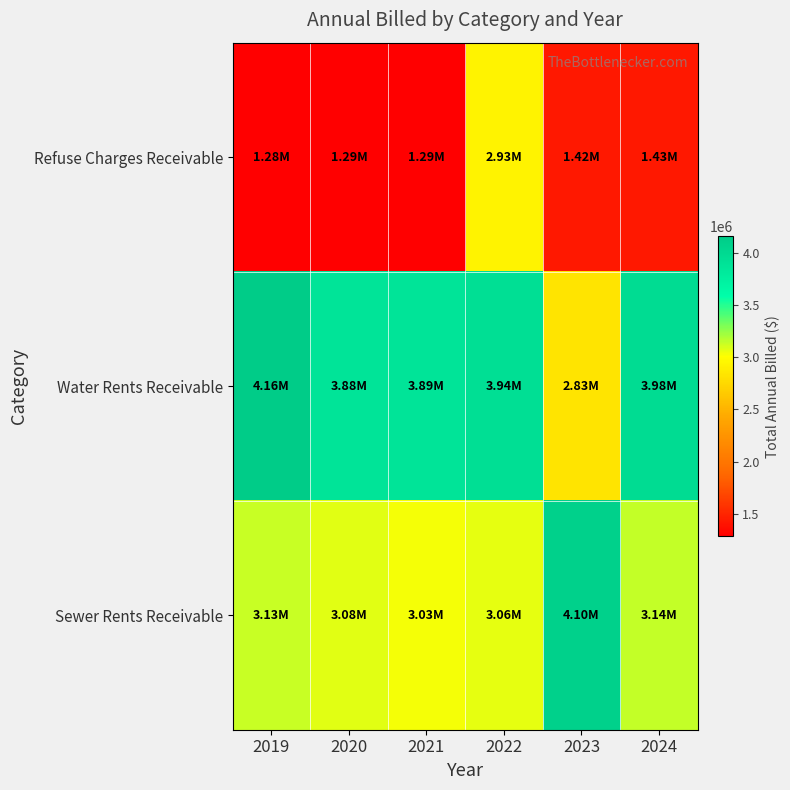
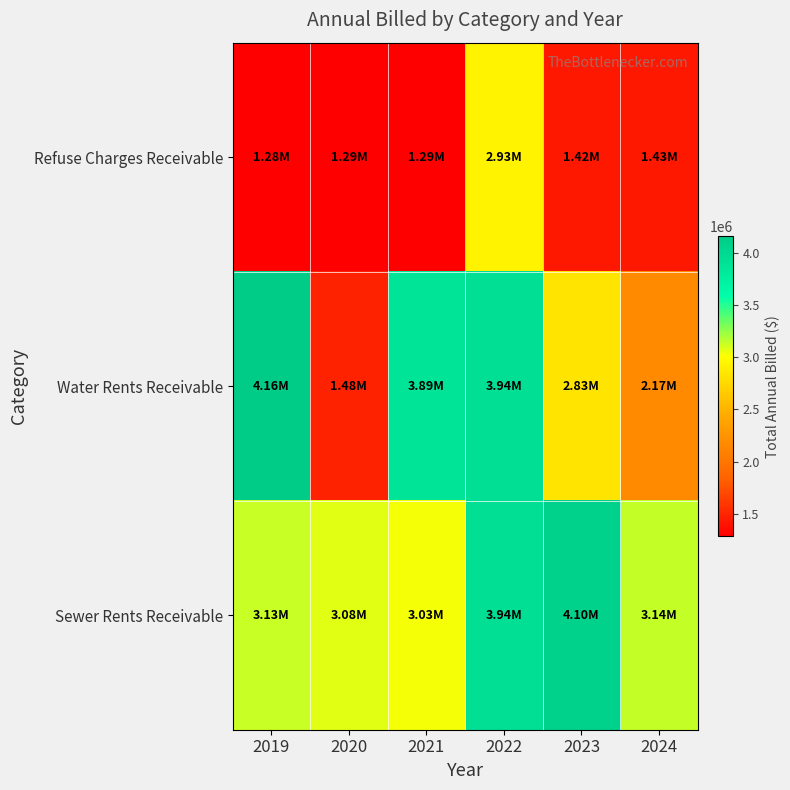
Water Rents Receivable, 2020: 3.88M -> 1.48M
Water Rents Receivable, 2024: 3.98M -> 2.17M
Sewer Rents Receivable, 2022: 3.06M -> 3.94M
